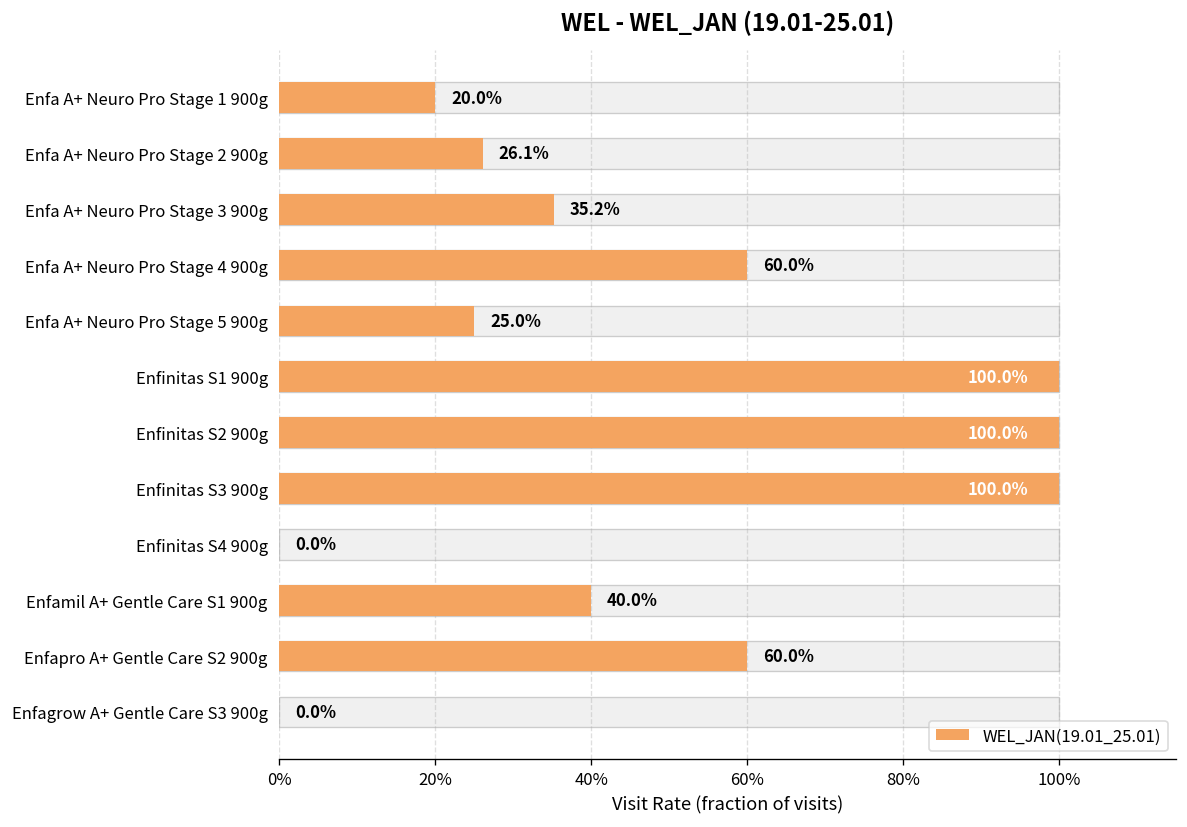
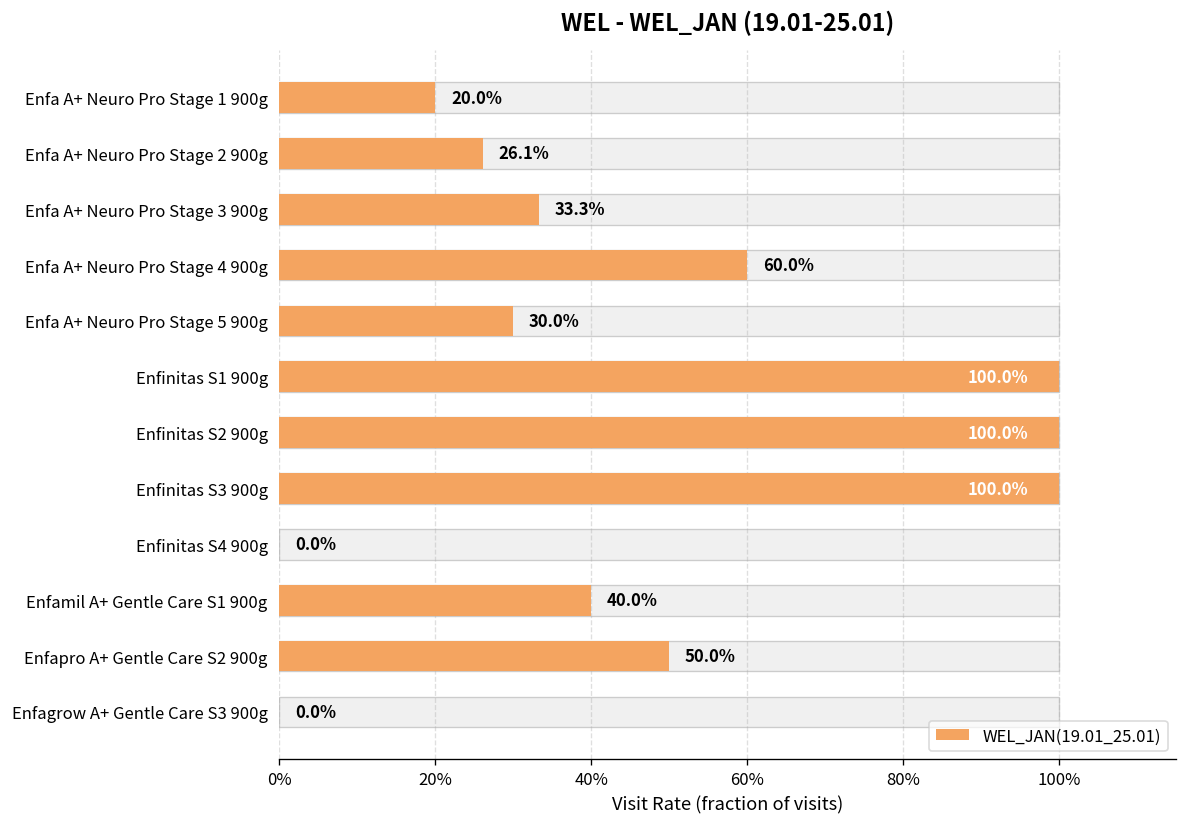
WEL_JAN(19.01_25.01), Enfa A+ Neuro Pro Stage 3 900g: 35.2% -> 33.3%
WEL_JAN(19.01_25.01), Enfa A+ Neuro Pro Stage 5 900g: 25.0% -> 30.0%
WEL_JAN(19.01_25.01), Enfapro A+ Gentle Care S2 900g: 60.0% -> 50.0%
